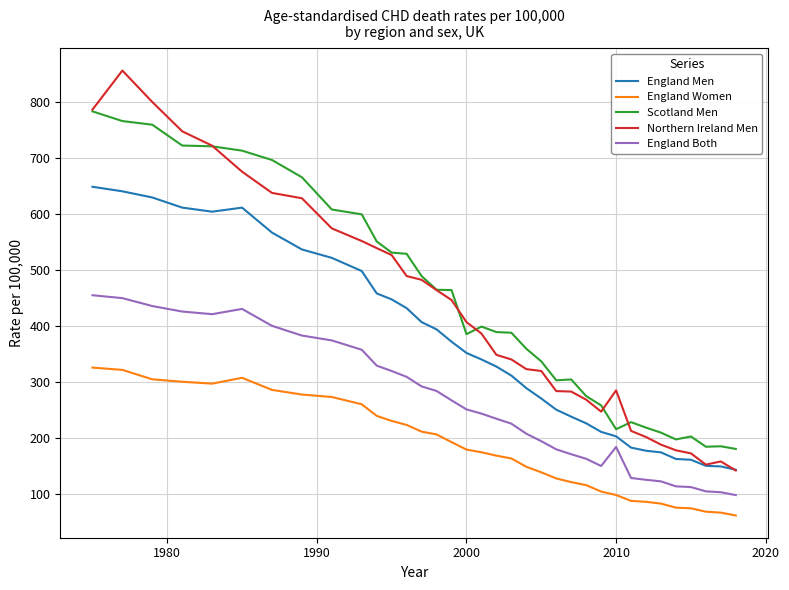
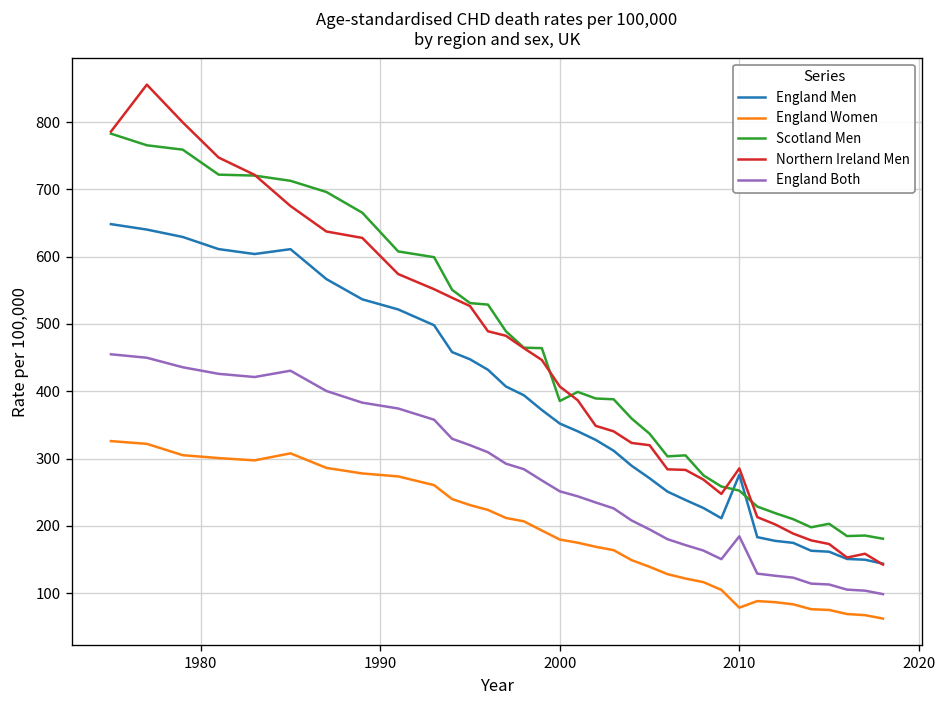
England Men, 2010: 200 -> 280
England Women, 2010: 100 -> 80
Scotland Men, 2010: 220 -> 250
